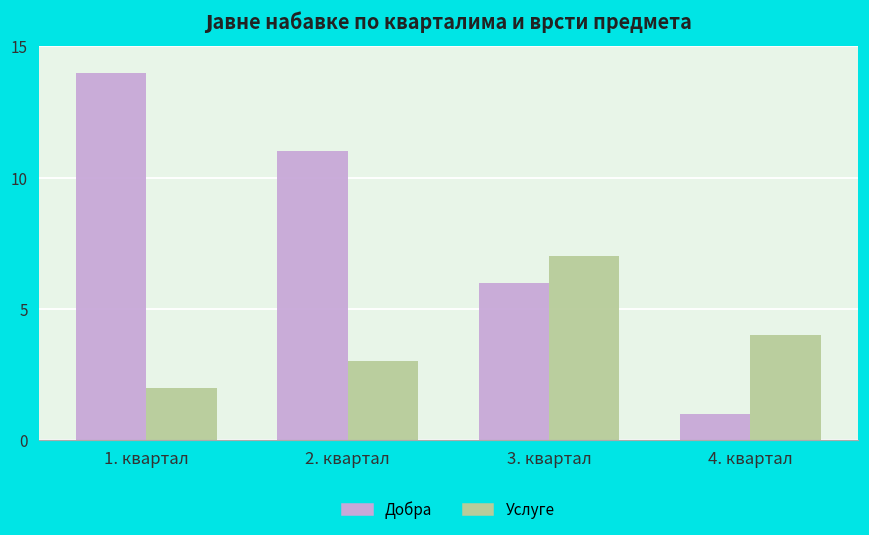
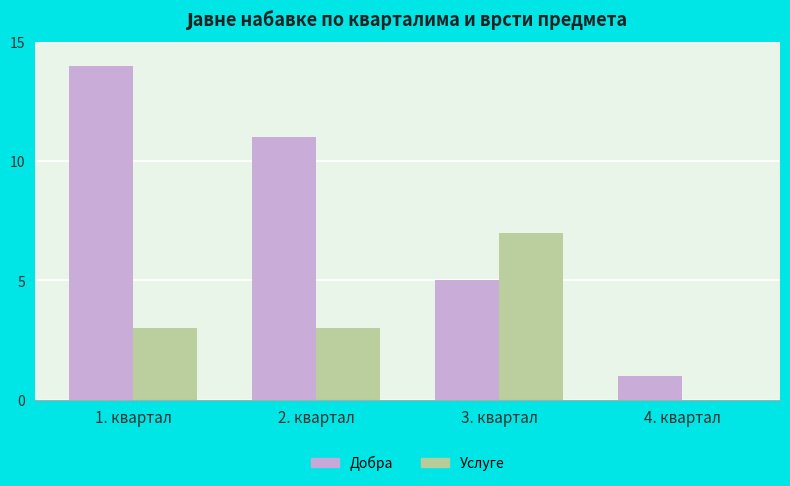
Услуге, 1. квартал: 2 -> 3
Добра, 3. квартал: 6 -> 5
Услуге, 4. квартал: 4 -> 0
